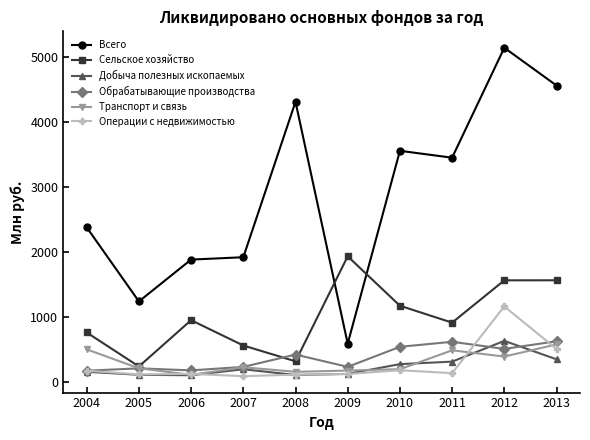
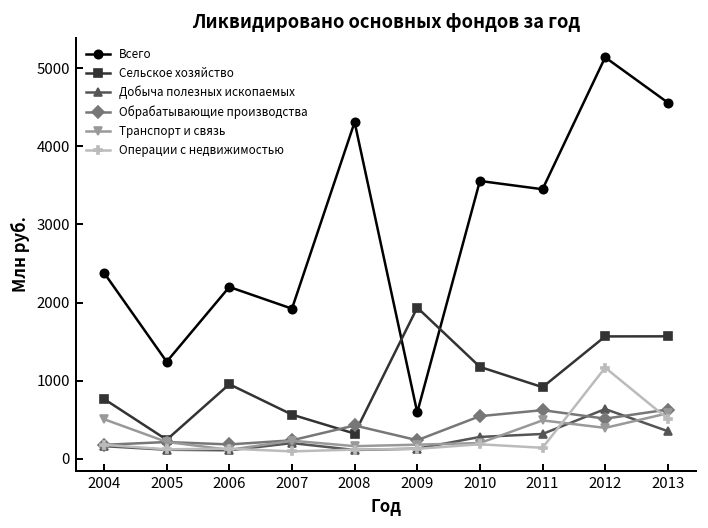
Всего, 2006: 1900 -> 2200
